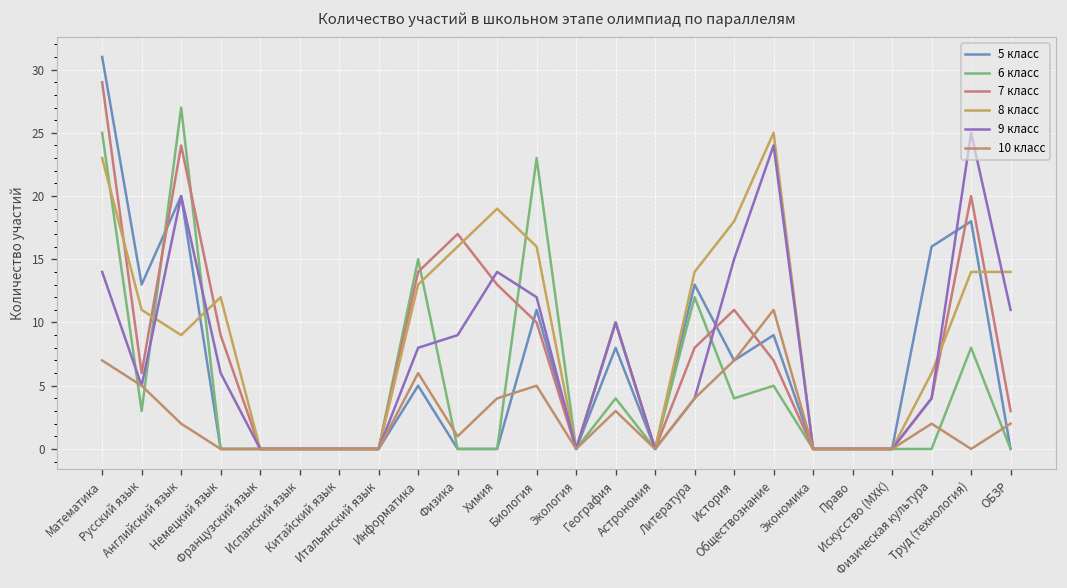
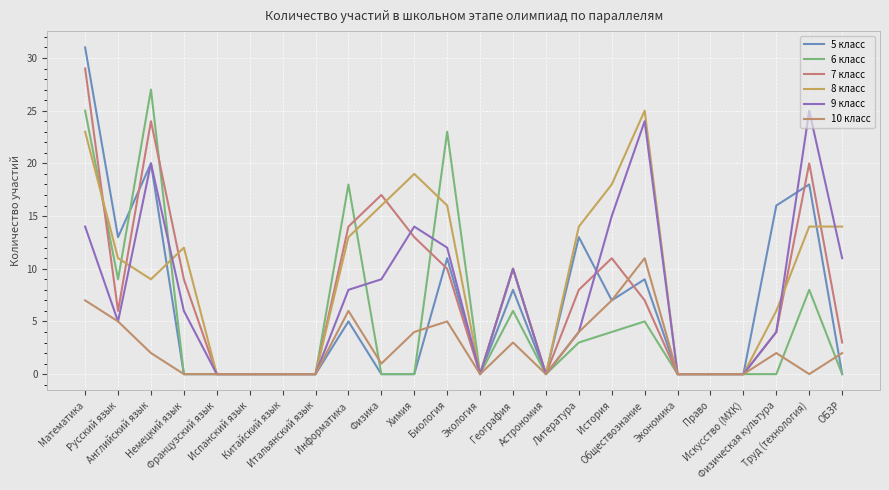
6 класс, Русский язык: 3 -> 9
6 класс, Информатика: 15 -> 18
6 класс, География: 4 -> 6
6 класс, Литература: 12 -> 3
